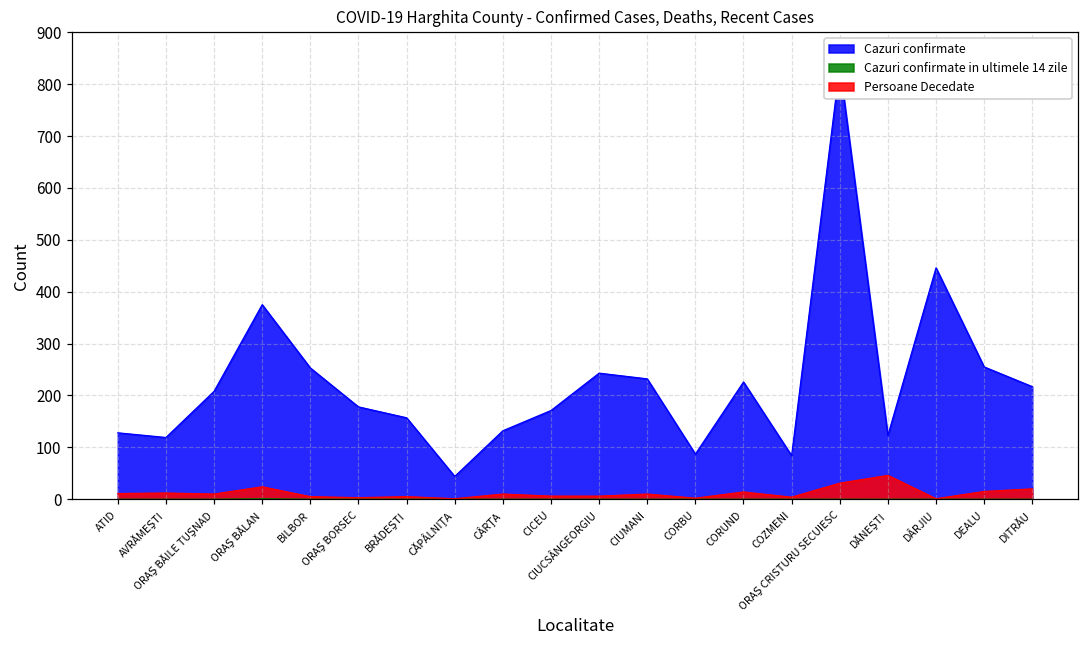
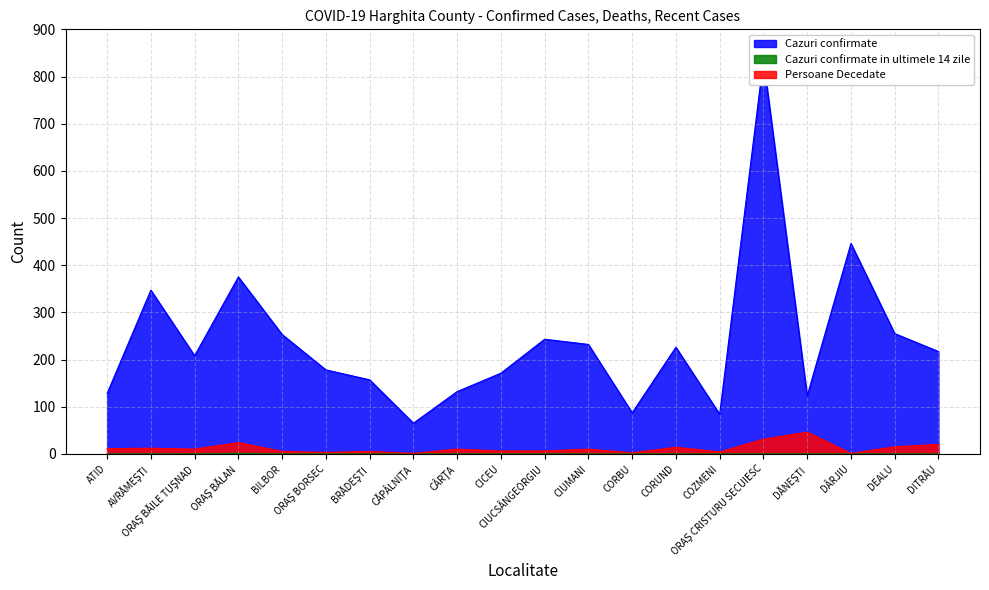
Cazuri confirmate, AVRĂMEŞTI: 120 -> 350
Cazuri confirmate, CĂPÂLNIŢA: 40 -> 70
